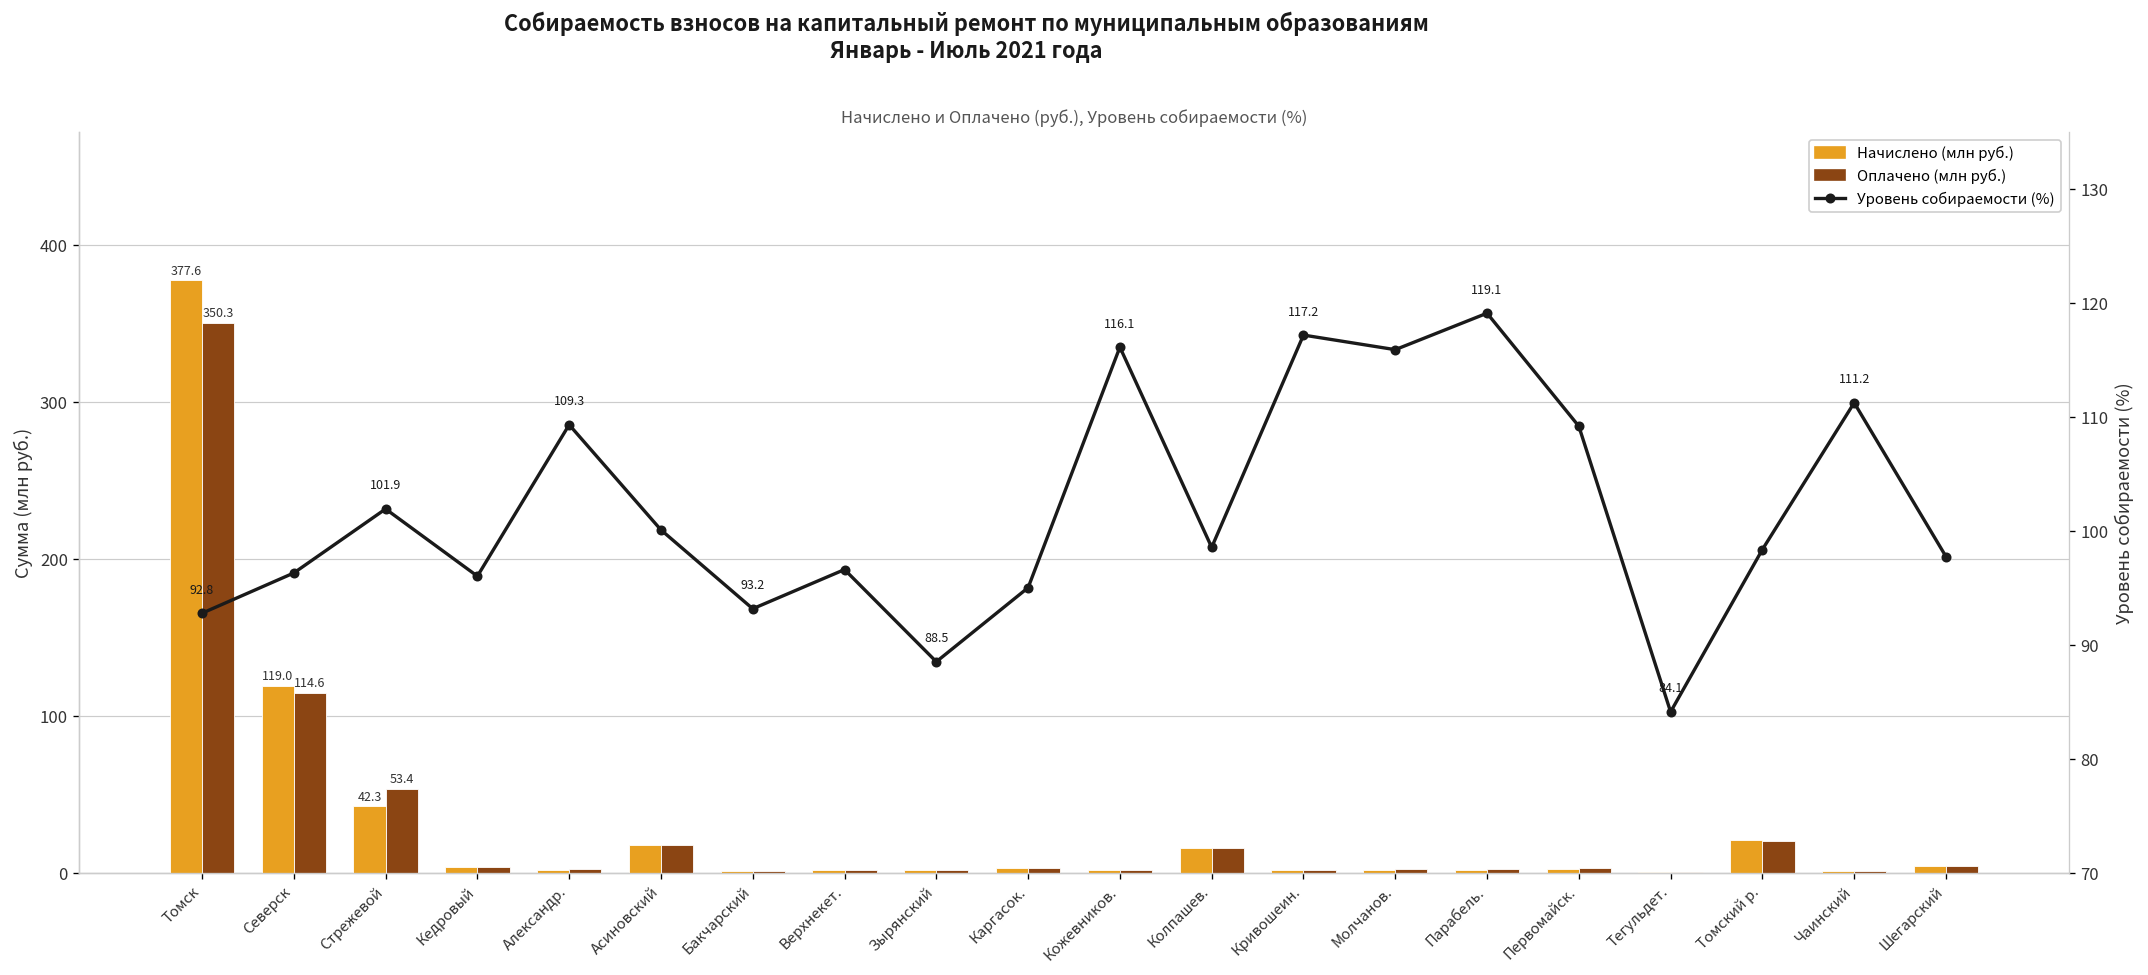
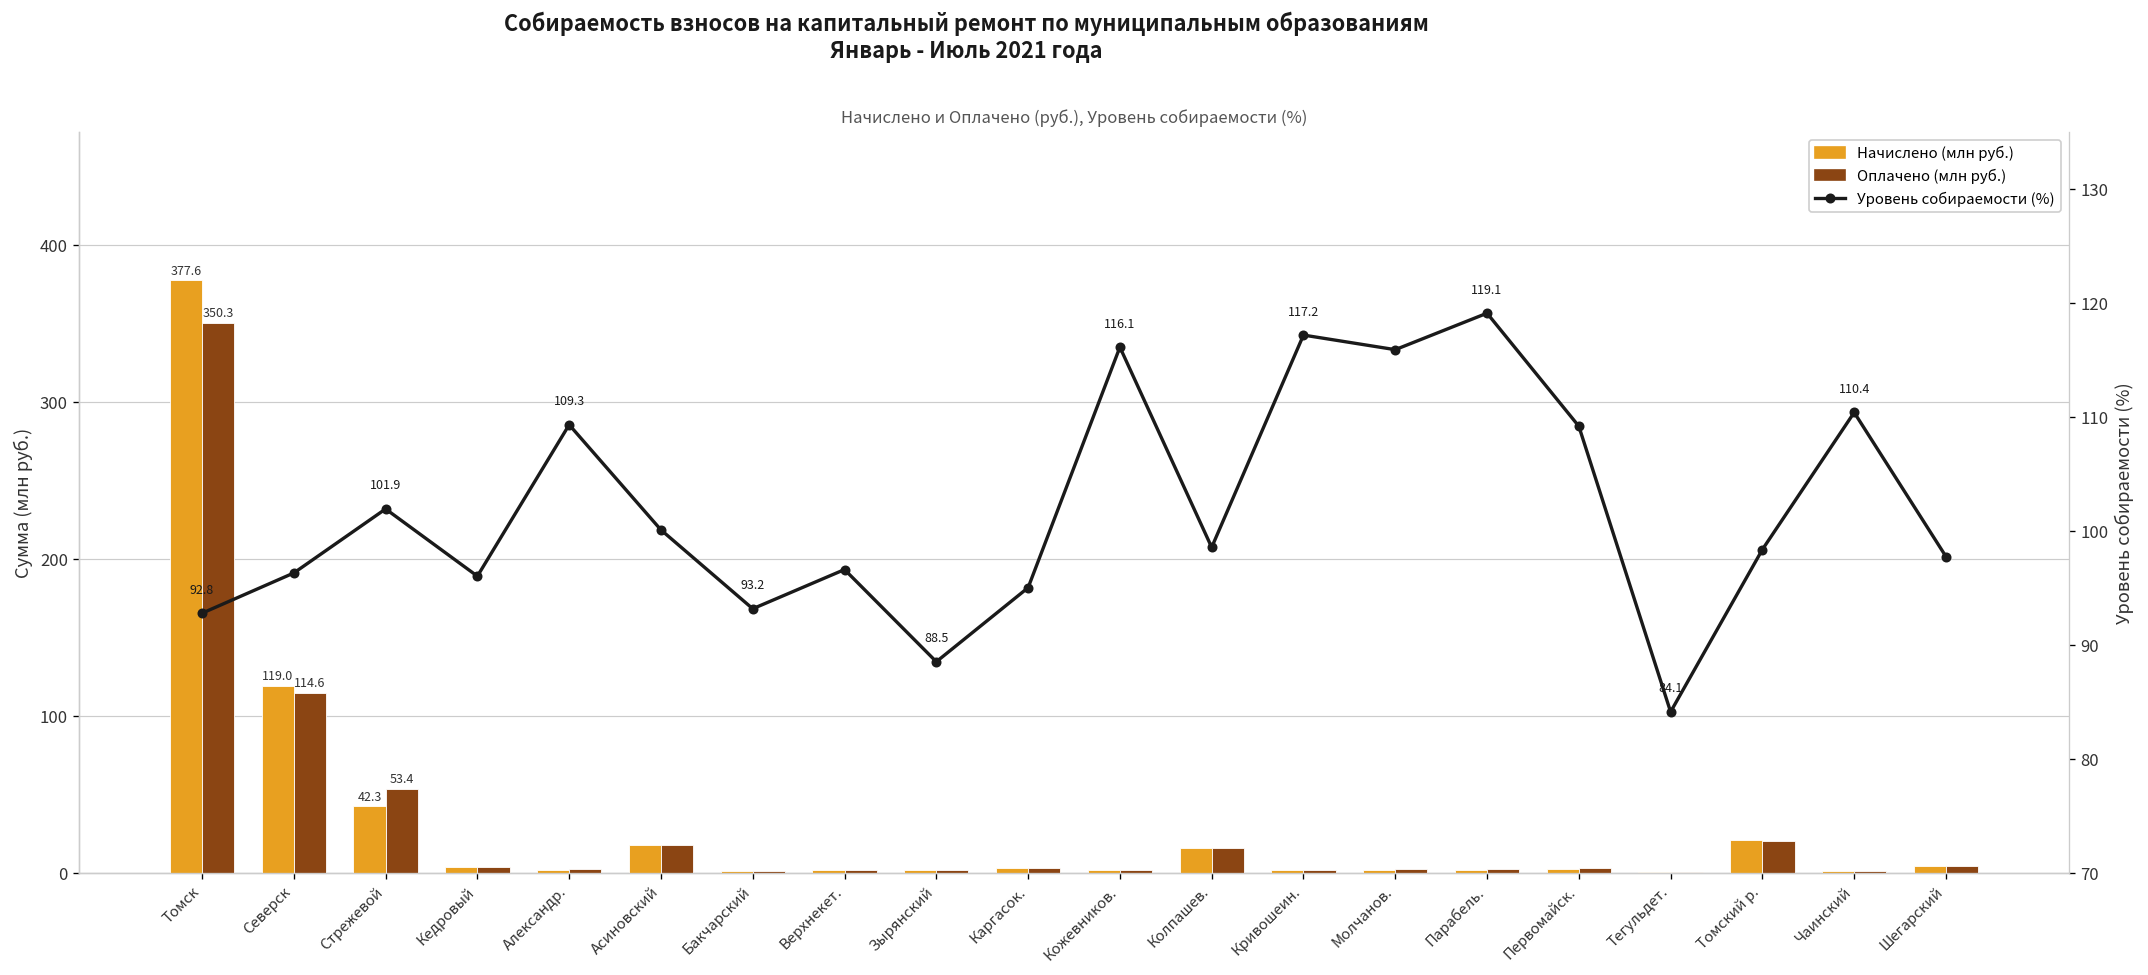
Уровень собираемости (%), Чаинский: 111.2 -> 110.4
